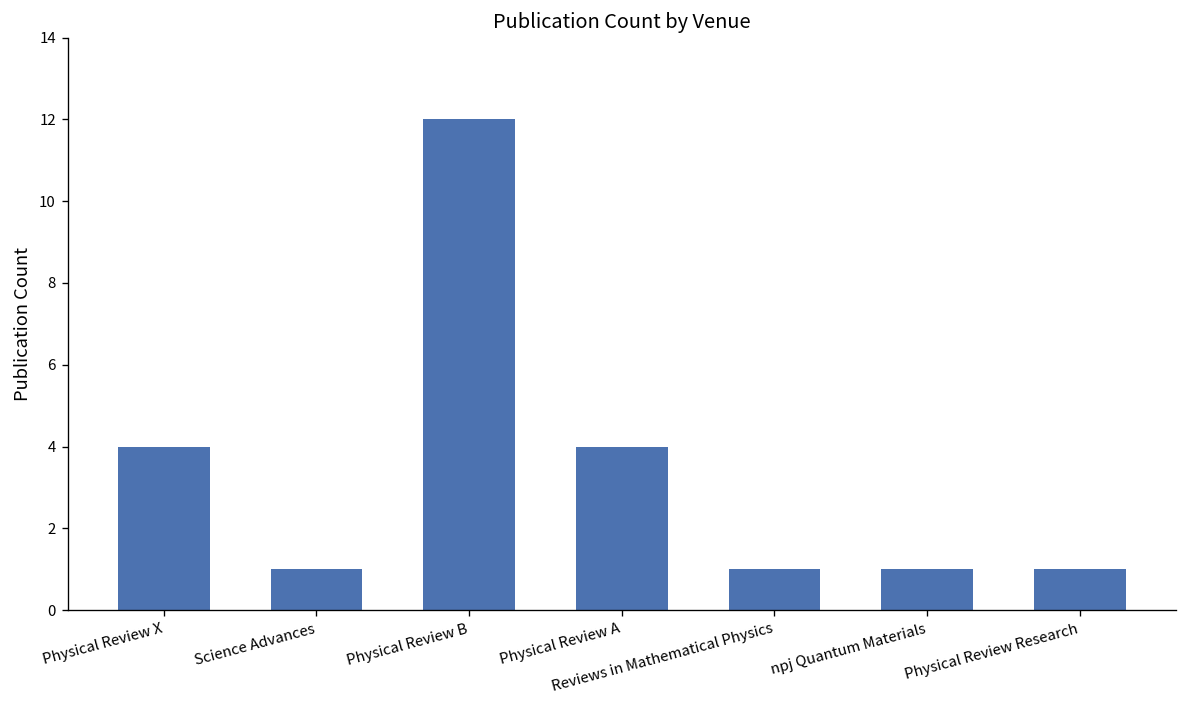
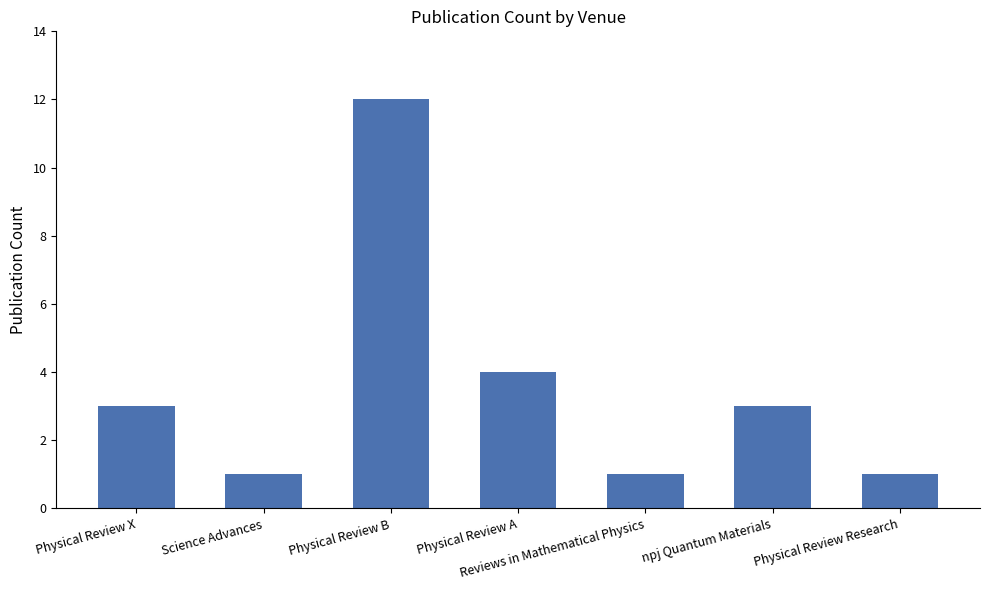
Physical Review X: 4 -> 3
npj Quantum Materials: 1 -> 3
